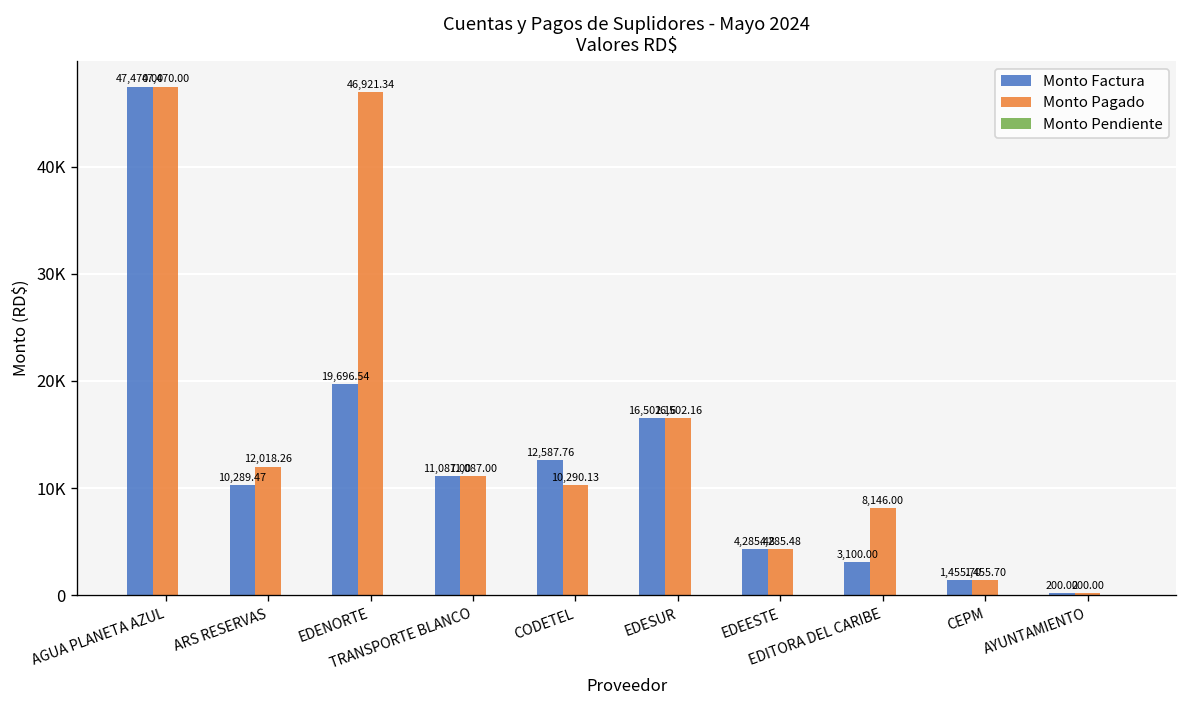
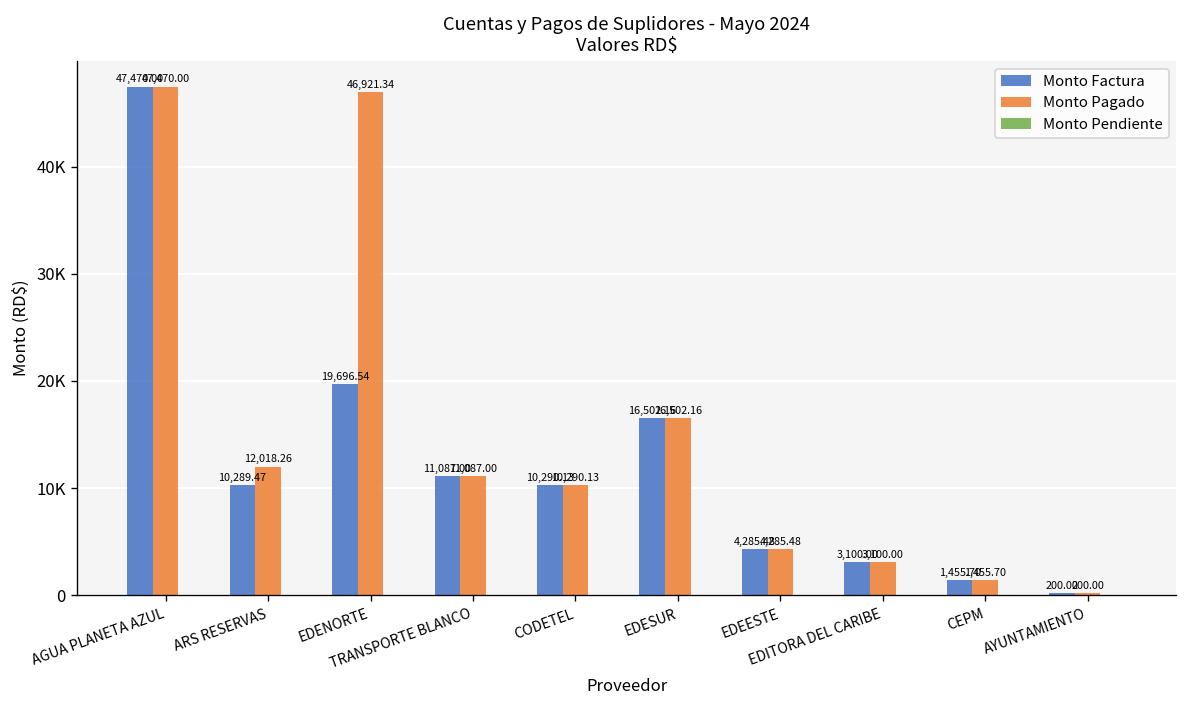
Monto Factura, CODETEL: 12,587.76 -> 10,290.13
Monto Pagado, EDITORA DEL CARIBE: 8,146.00 -> 3,100.00
